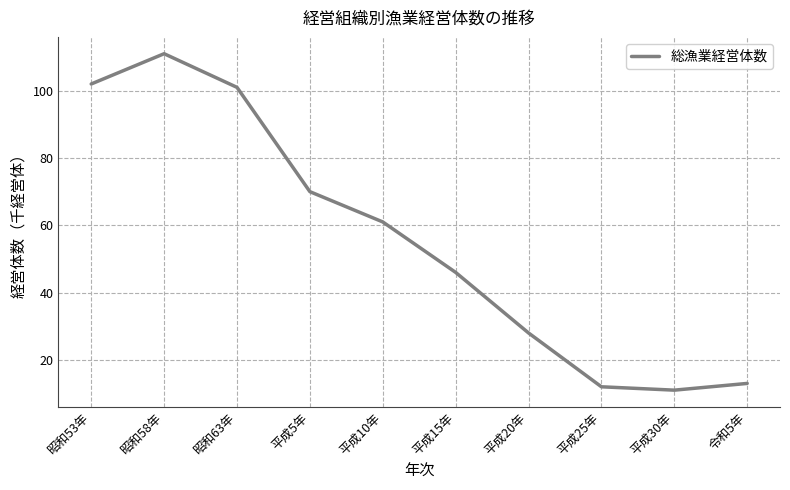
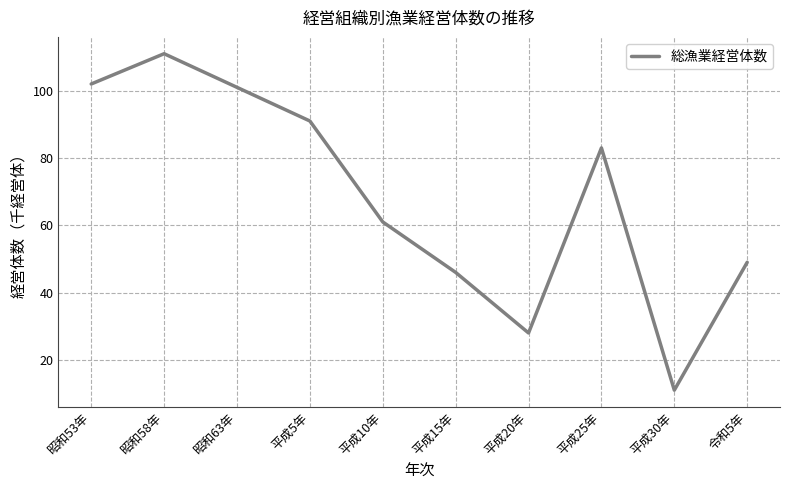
平成5年: 70 -> 91
平成25年: 12 -> 83
令和5年: 13 -> 49
